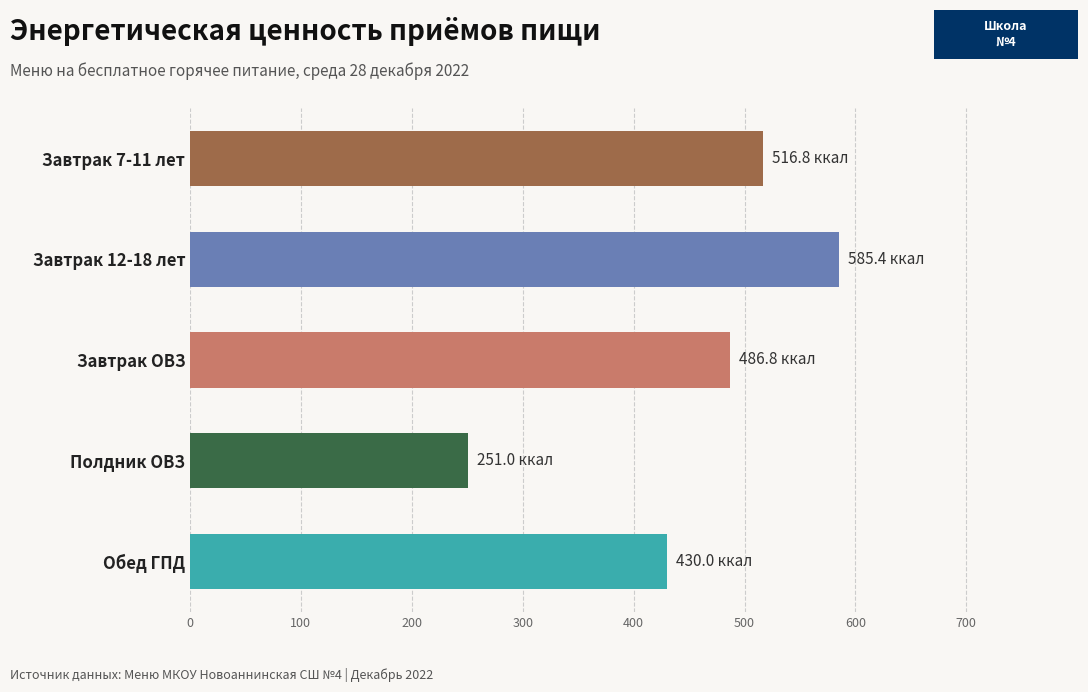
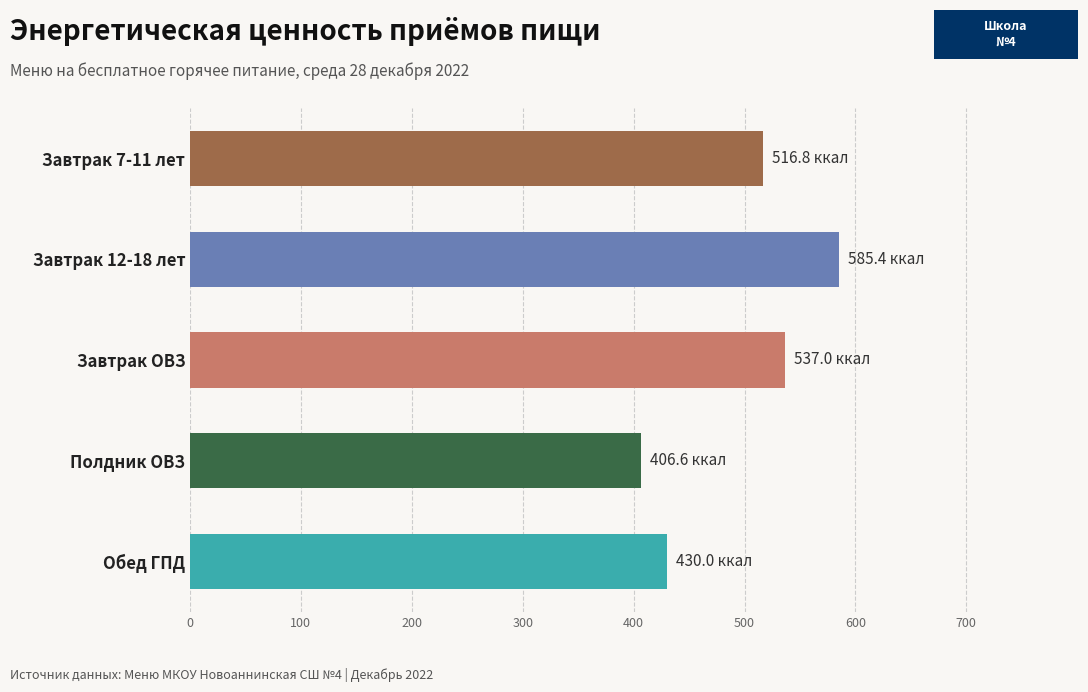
Завтрак ОВЗ: 486.8 -> 537.0
Полдник ОВЗ: 251.0 -> 406.6
